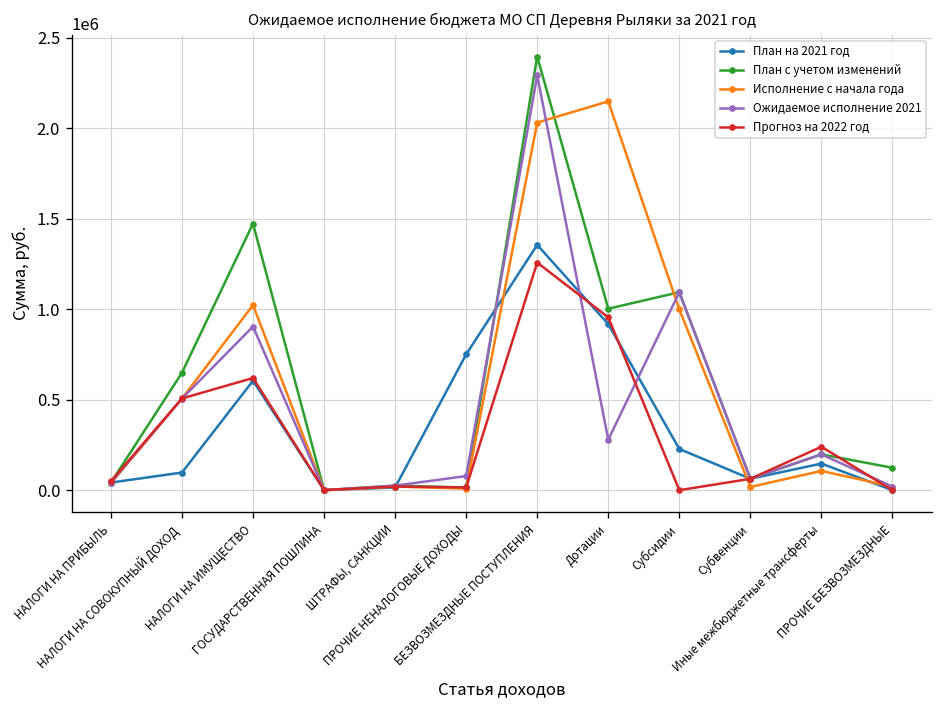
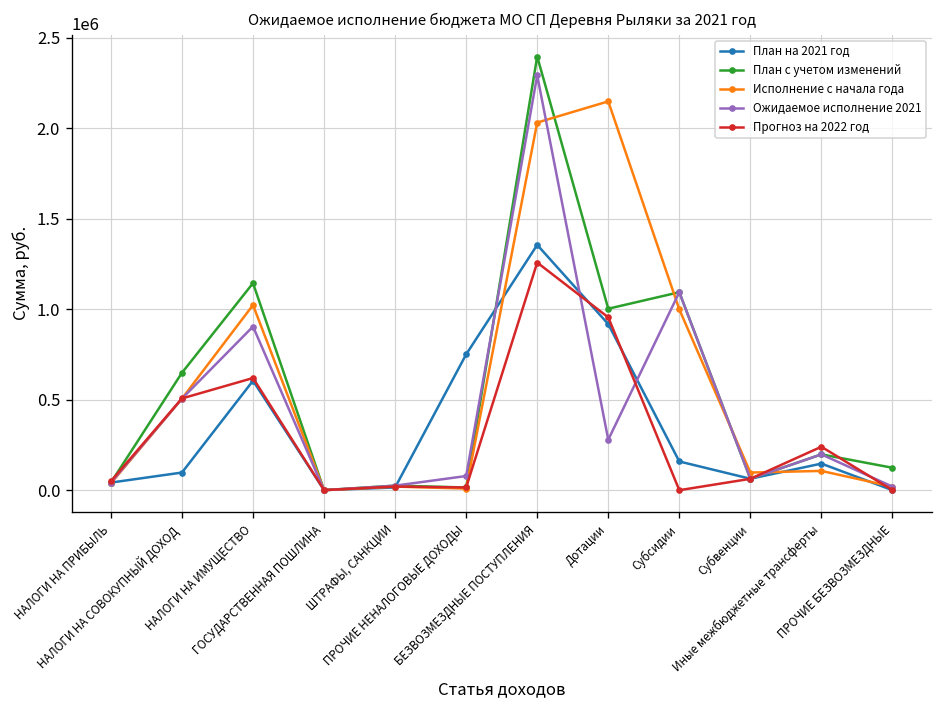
План с учетом изменений, НАЛОГИ НА ИМУЩЕСТВО: 1470000 -> 1140000
План на 2021 год, Субсидии: 230000 -> 160000
Исполнение с начала года, Субвенции: 20000 -> 100000
